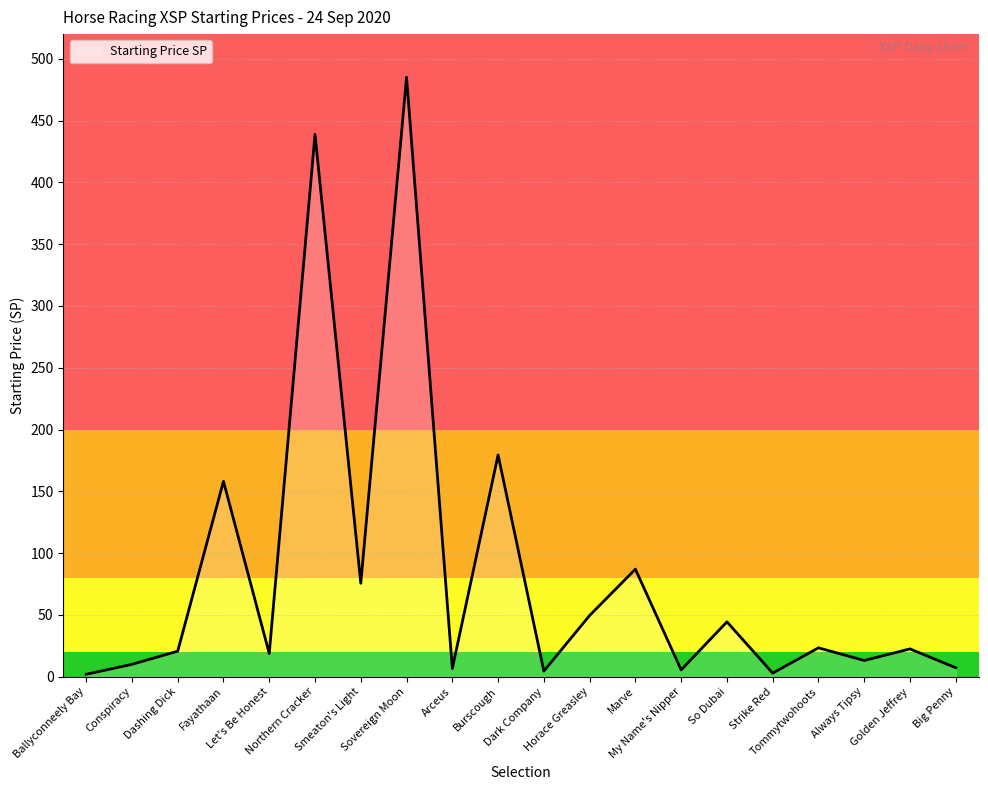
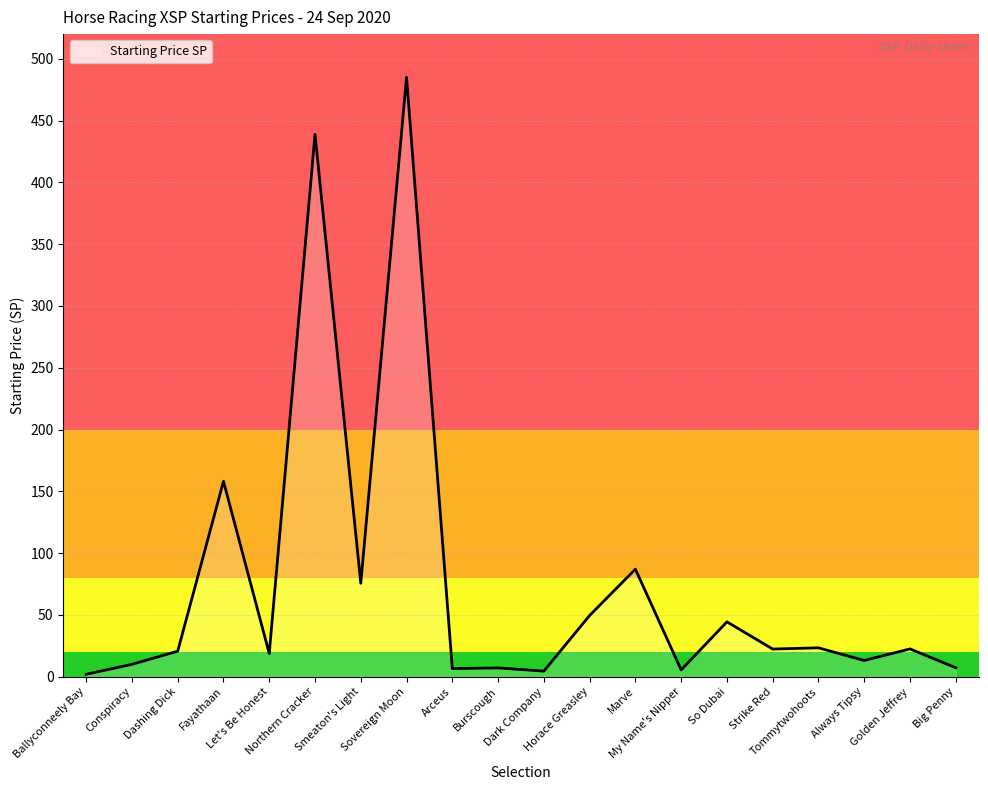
Burscough: 179 -> 7
Strike Red: 3 -> 22
